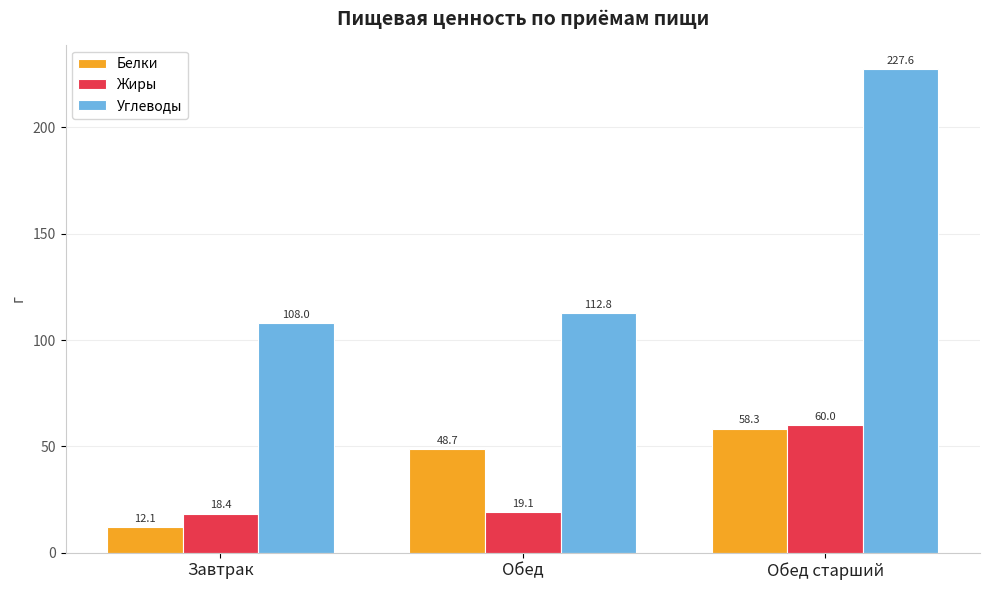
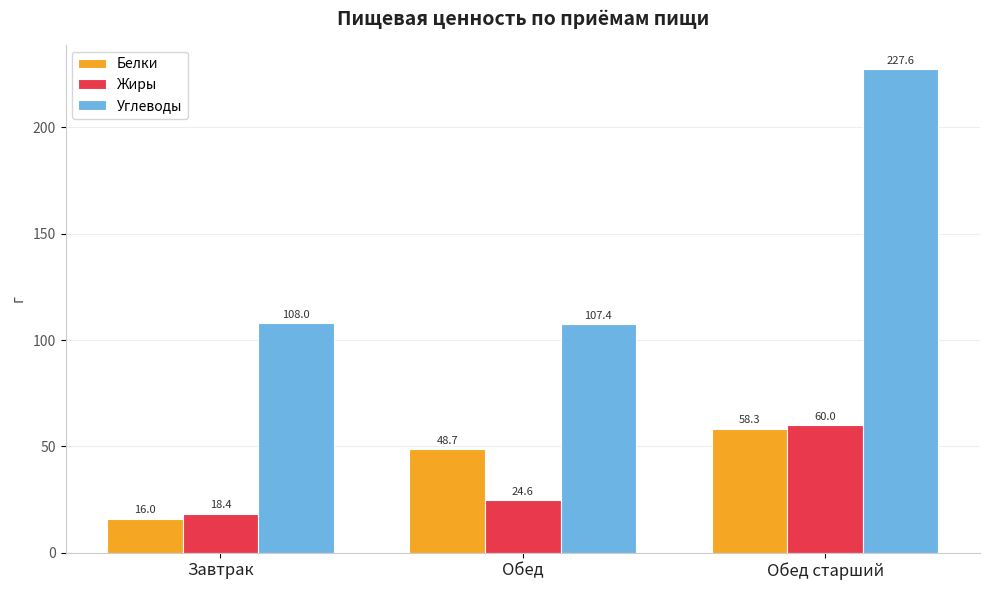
Белки, Завтрак: 12.1 -> 16.0
Жиры, Обед: 19.1 -> 24.6
Углеводы, Обед: 112.8 -> 107.4
